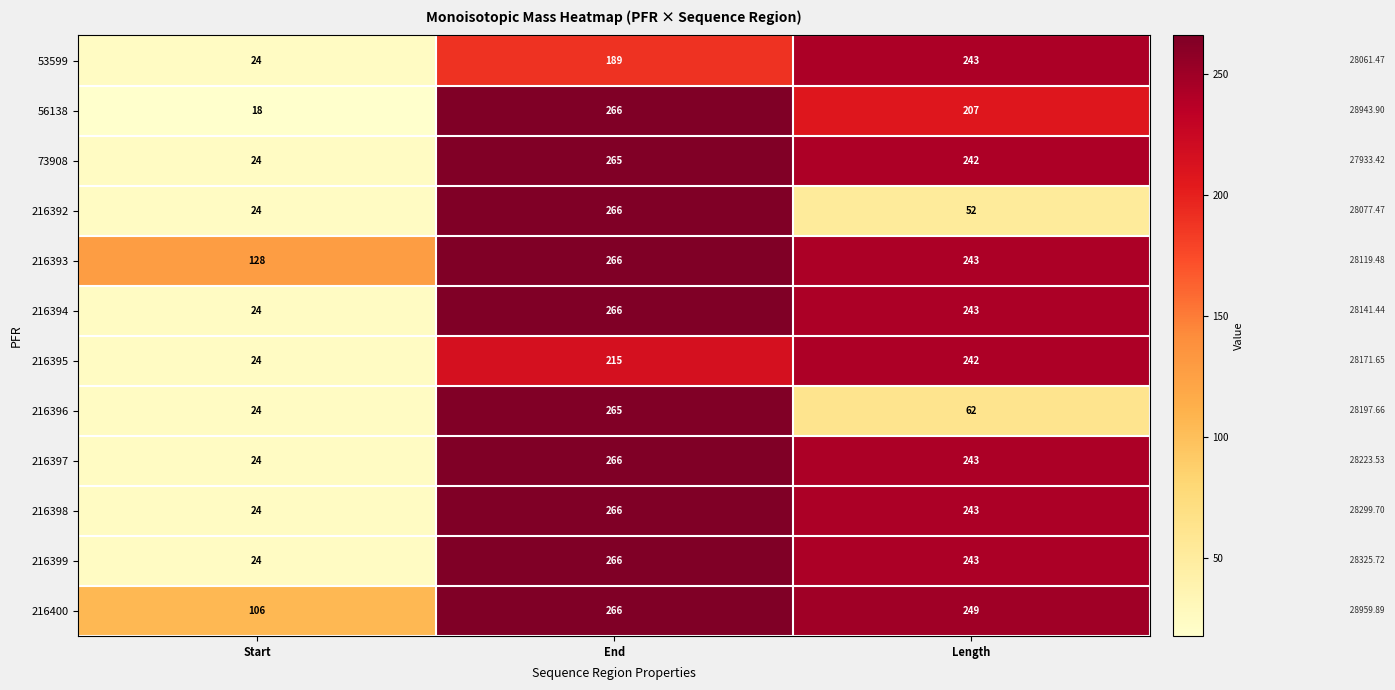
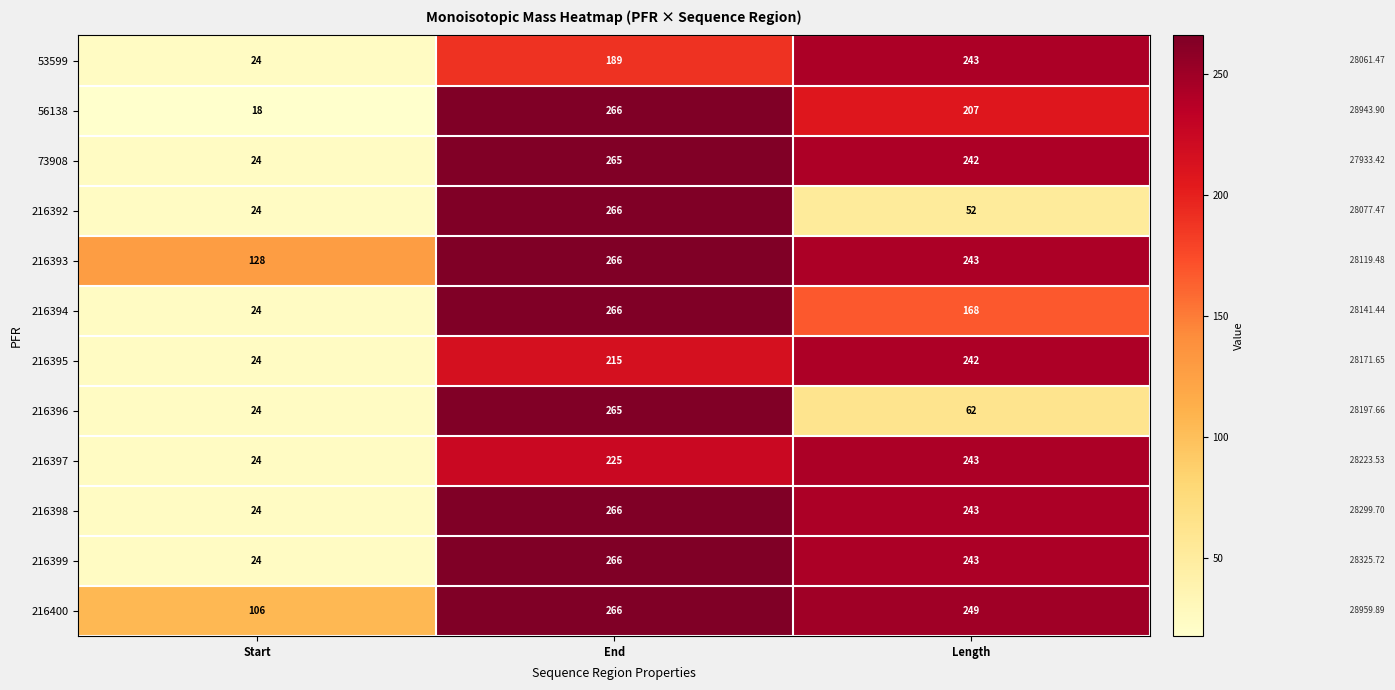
216394, Length: 243 -> 168
216397, End: 266 -> 225
